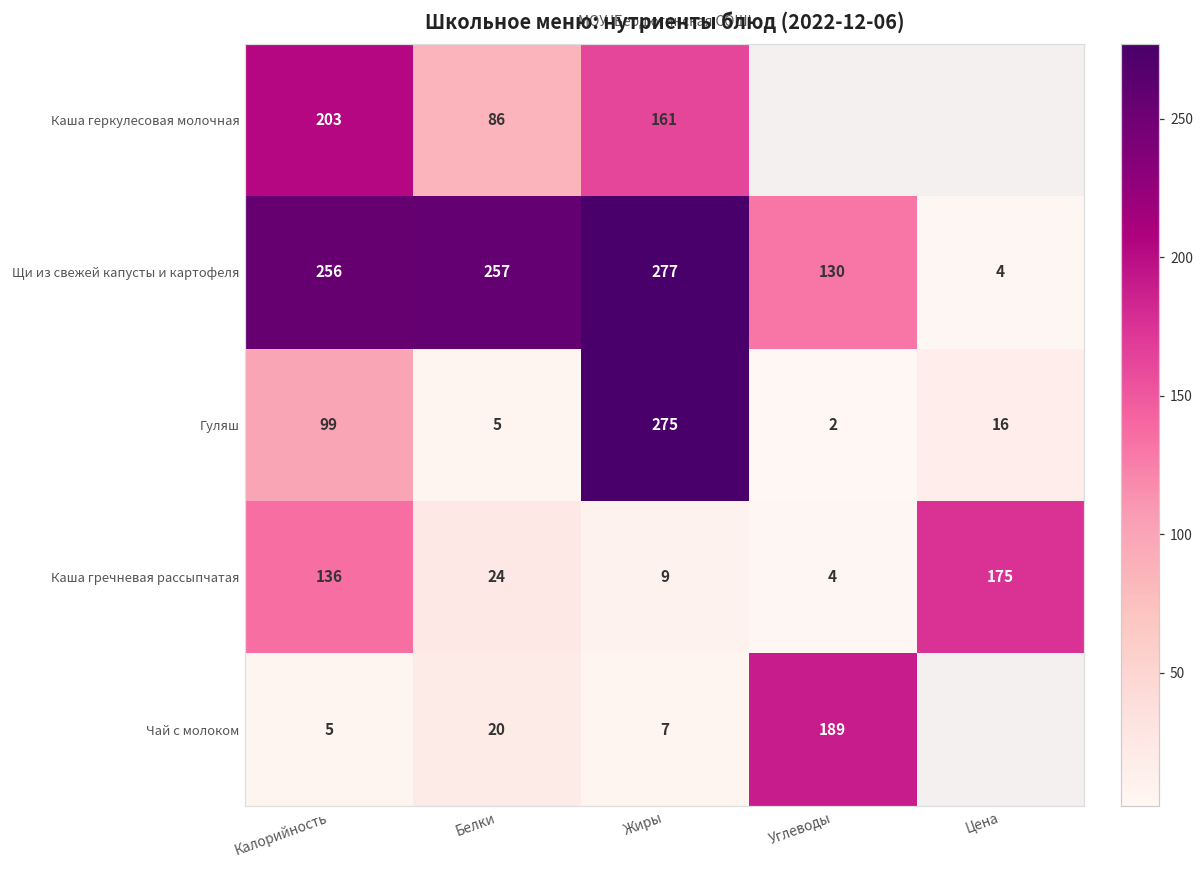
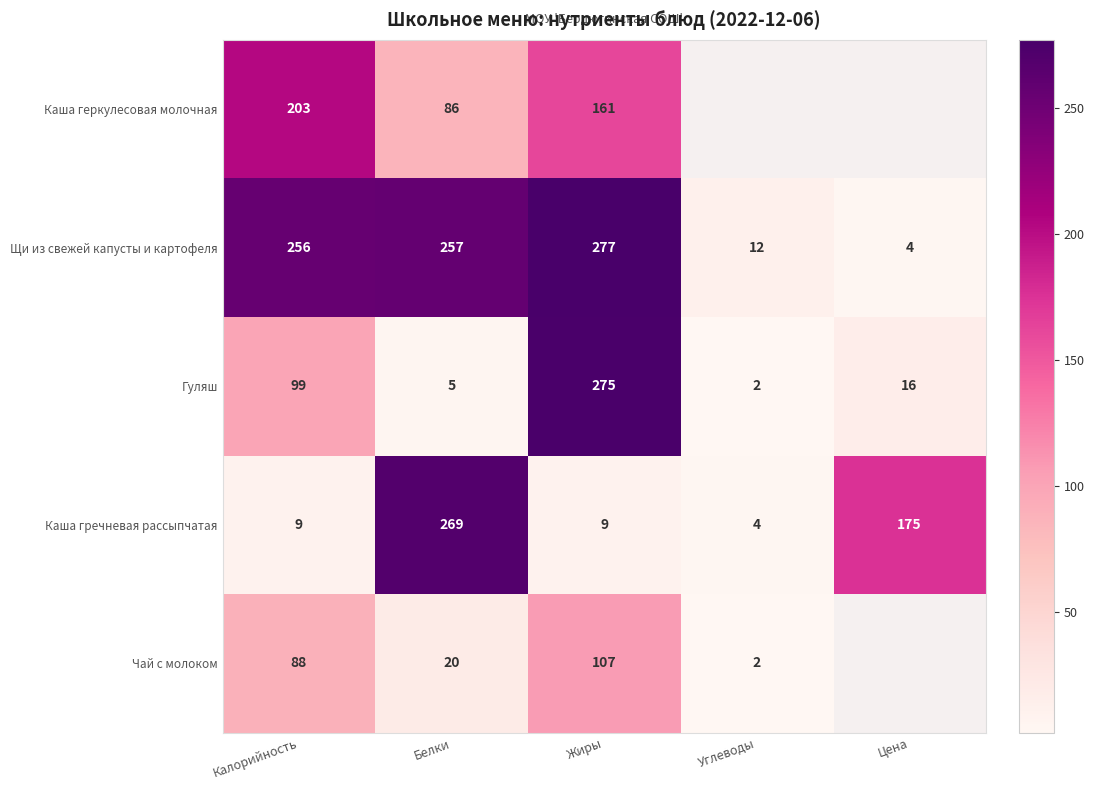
Щи из свежей капусты и картофеля, Углеводы: 130 -> 12
Каша гречневая рассыпчатая, Калорийность: 136 -> 9
Каша гречневая рассыпчатая, Белки: 24 -> 269
Чай с молоком, Калорийность: 5 -> 88
Чай с молоком, Жиры: 7 -> 107
Чай с молоком, Углеводы: 189 -> 2
